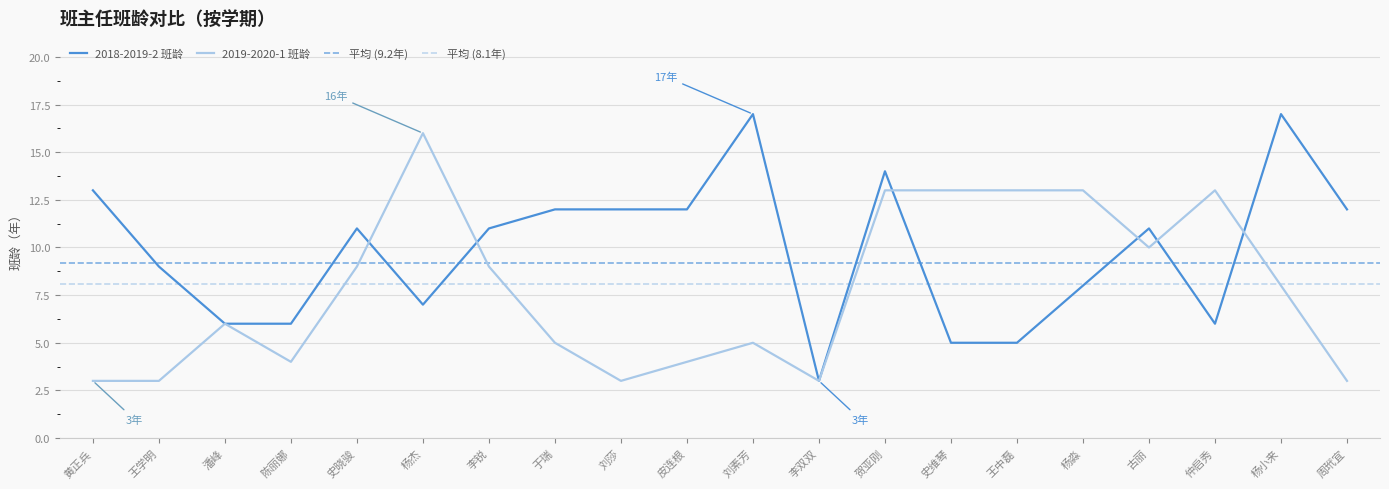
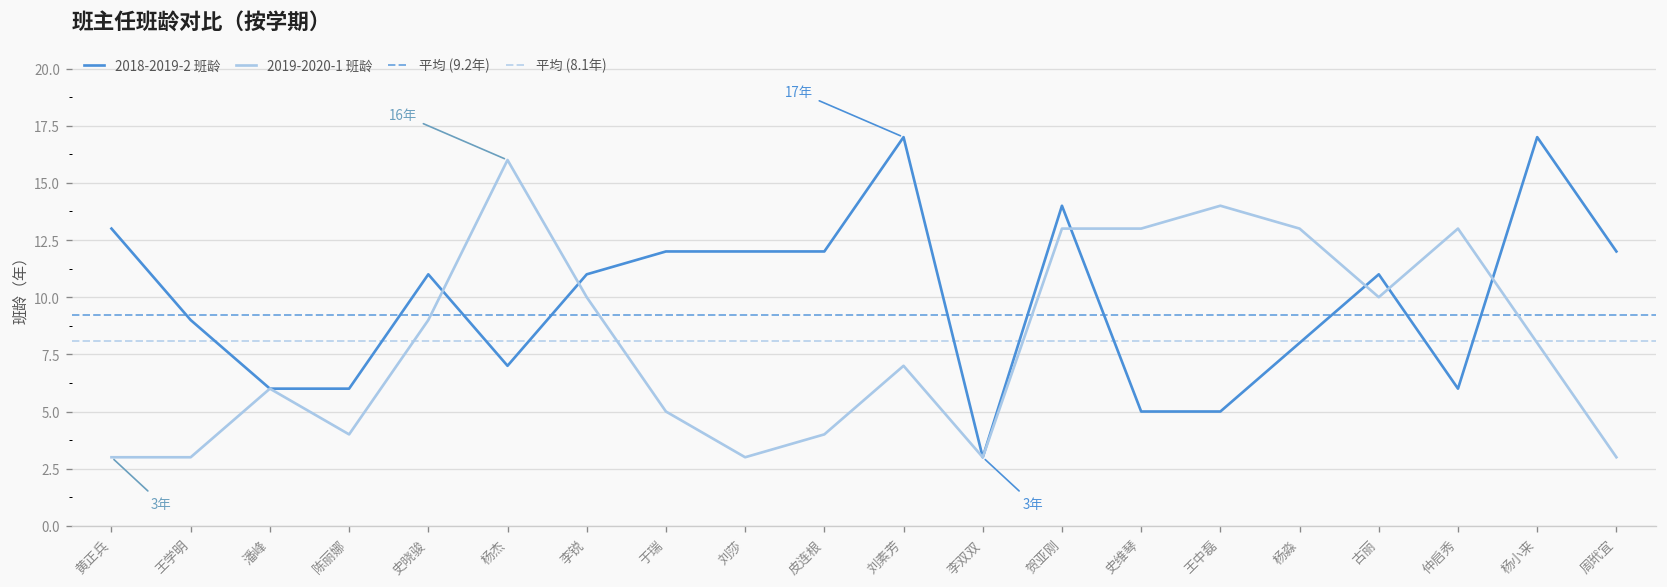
2019-2020-1 班龄, 李锐: 9 -> 10
2019-2020-1 班龄, 刘素芳: 5 -> 7
2019-2020-1 班龄, 王中磊: 13 -> 14
